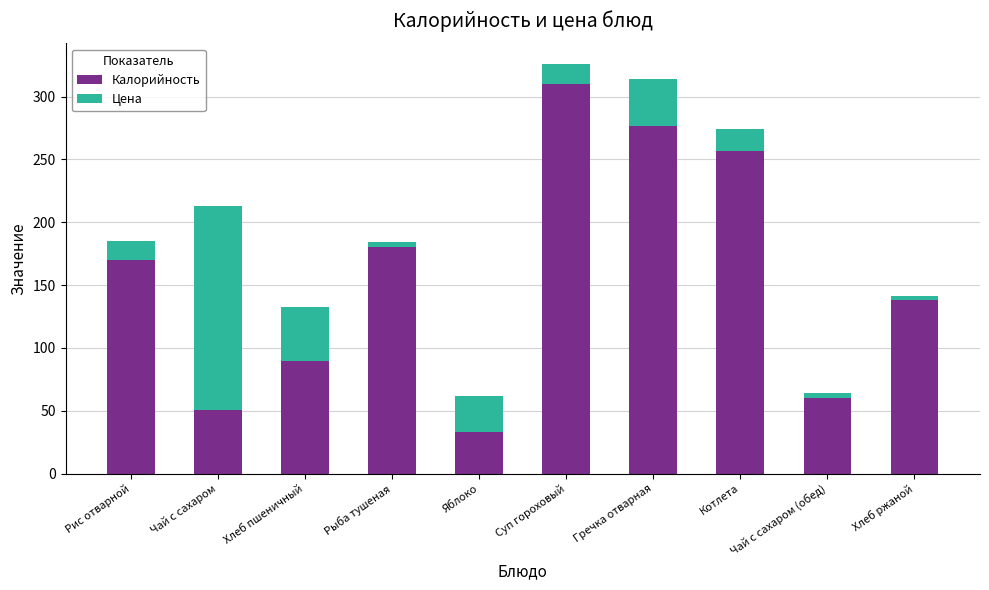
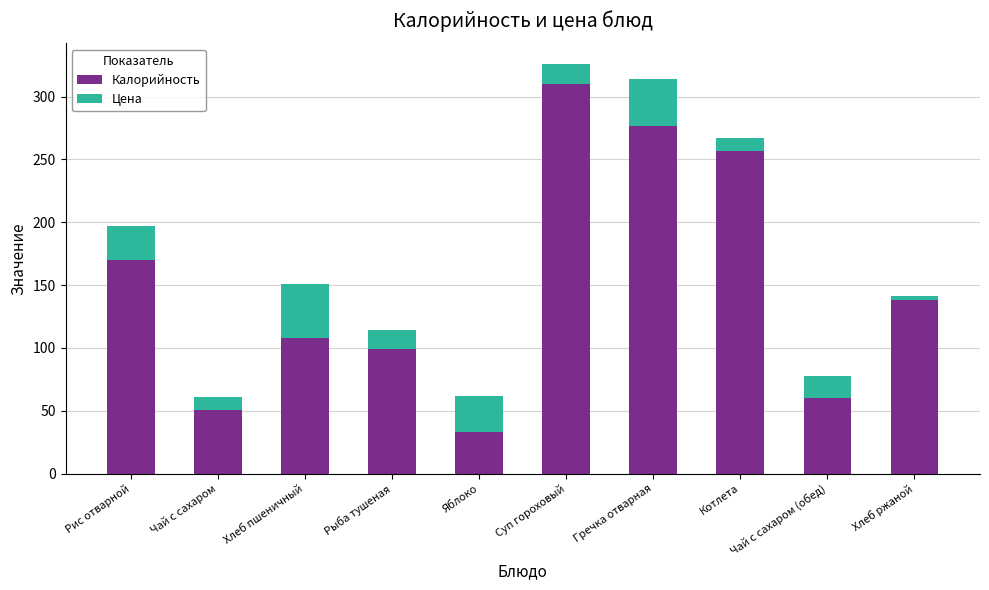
Цена, Рис отварной: 15 -> 27
Цена, Чай с сахаром: 162 -> 10
Калорийность, Хлеб пшеничный: 90 -> 108
Калорийность, Рыба тушеная: 180 -> 99
Цена, Рыба тушеная: 4 -> 15
Цена, Котлета: 17 -> 10
Цена, Чай с сахаром (обед): 4 -> 18
